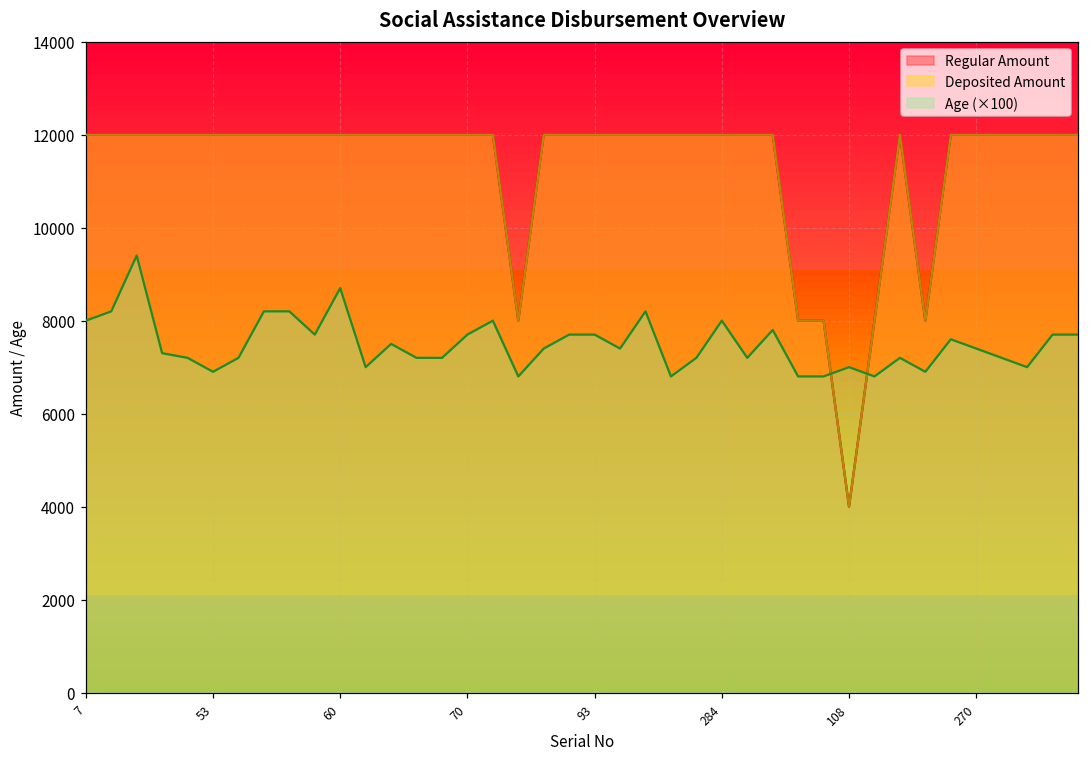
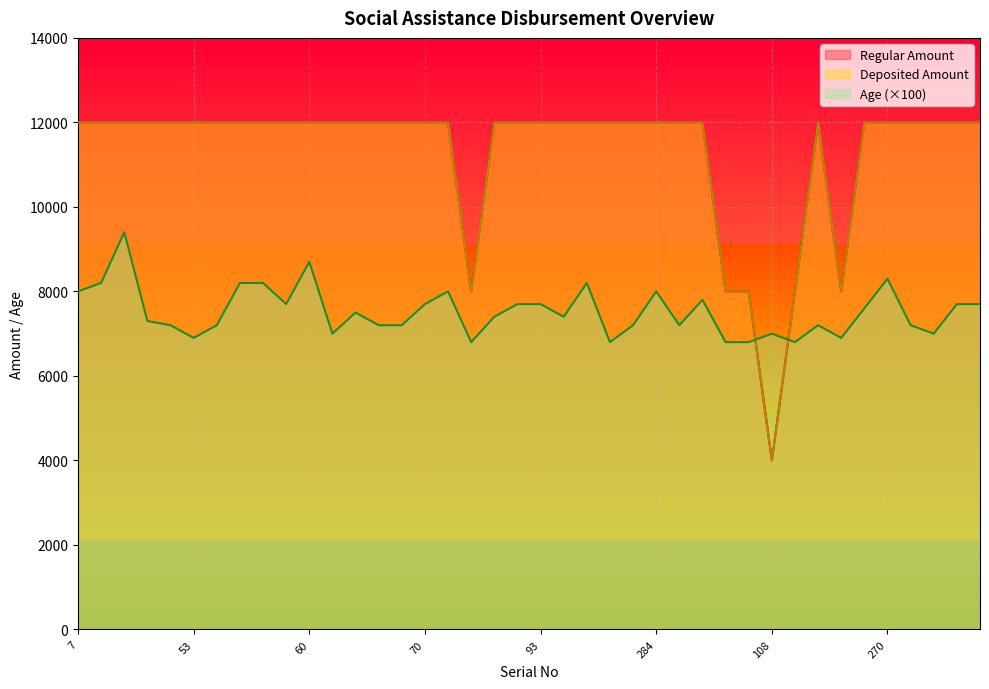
Age (×100), 270: 7400 -> 8300
